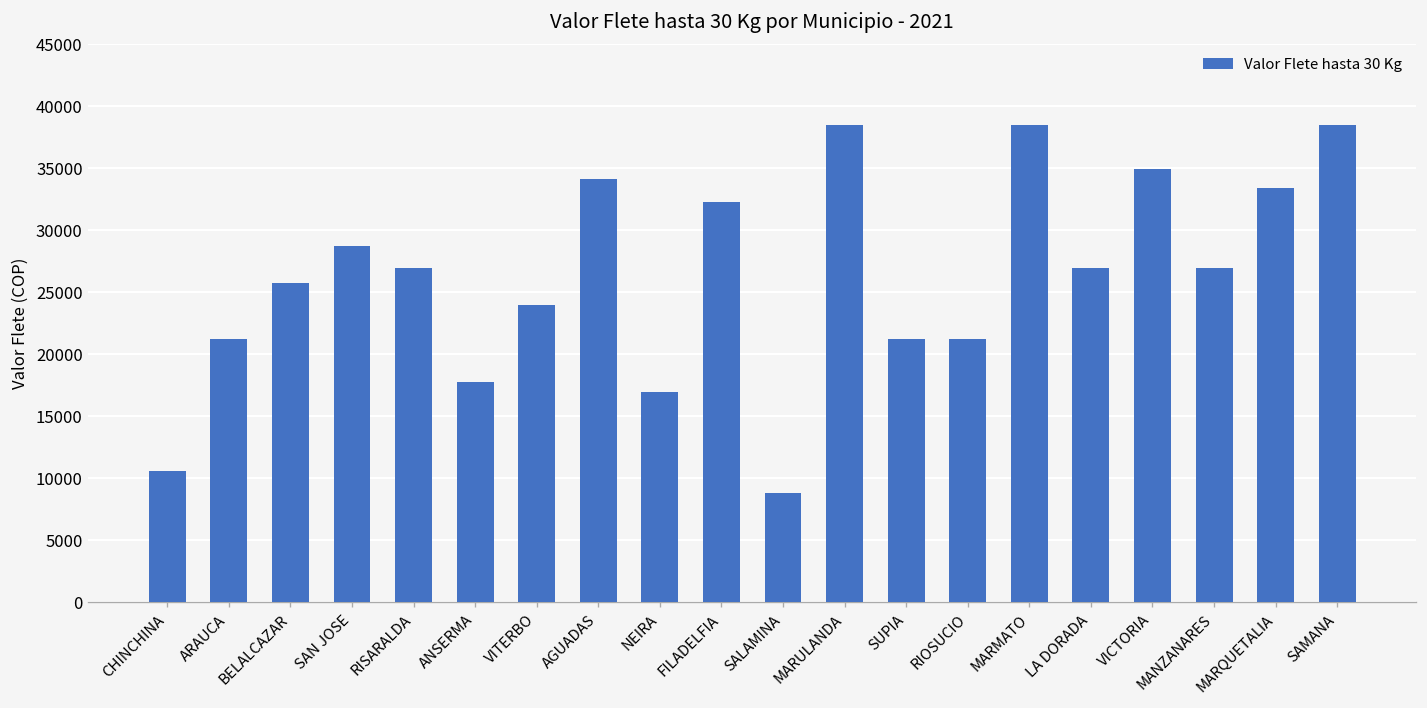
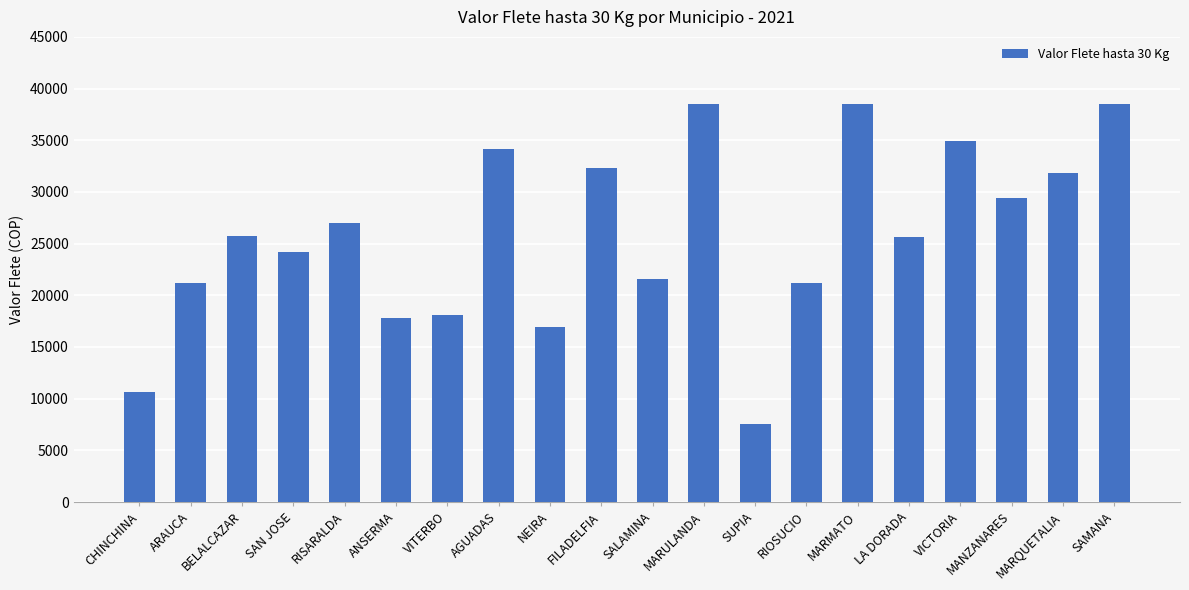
SAN JOSE: 28800 -> 24200
VITERBO: 24000 -> 18100
SALAMINA: 8800 -> 21500
SUPIA: 21200 -> 7500
LA DORADA: 26900 -> 25600
MANZANARES: 26900 -> 29400
MARQUETALIA: 33400 -> 31800
